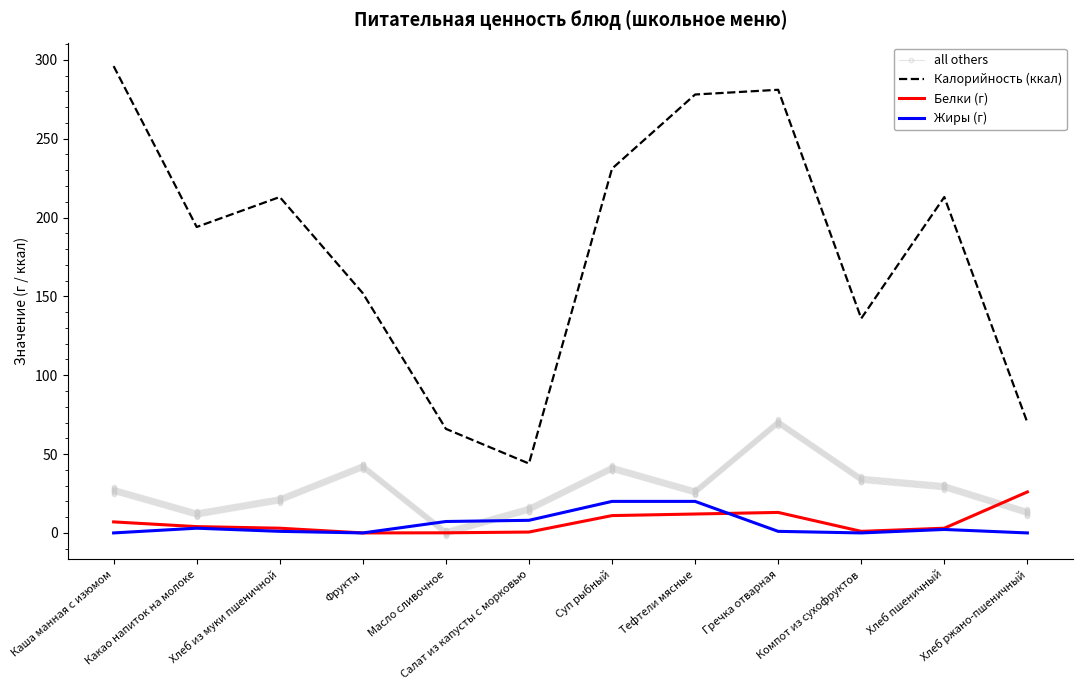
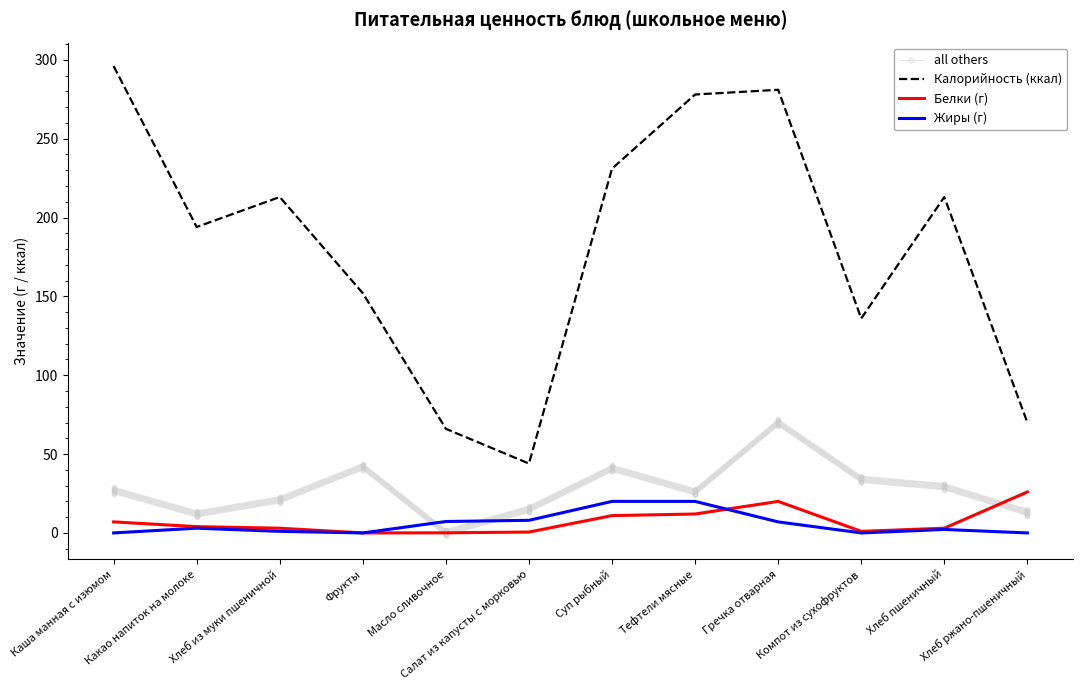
Белки (г), Гречка отварная: 13 -> 20
Жиры (г), Гречка отварная: 1 -> 7
